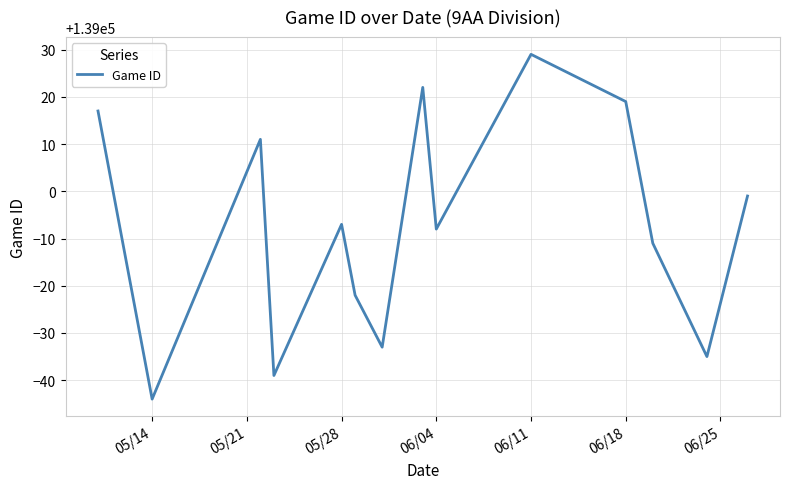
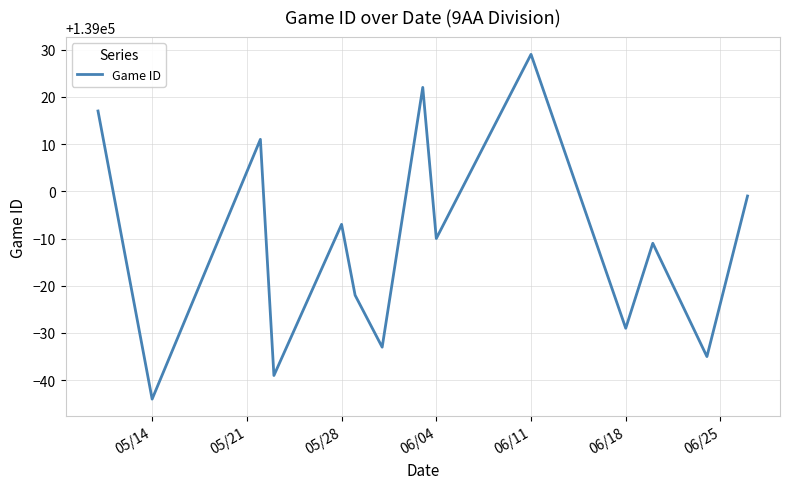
06/04: 138992 -> 138990
06/18: 139019 -> 138971
